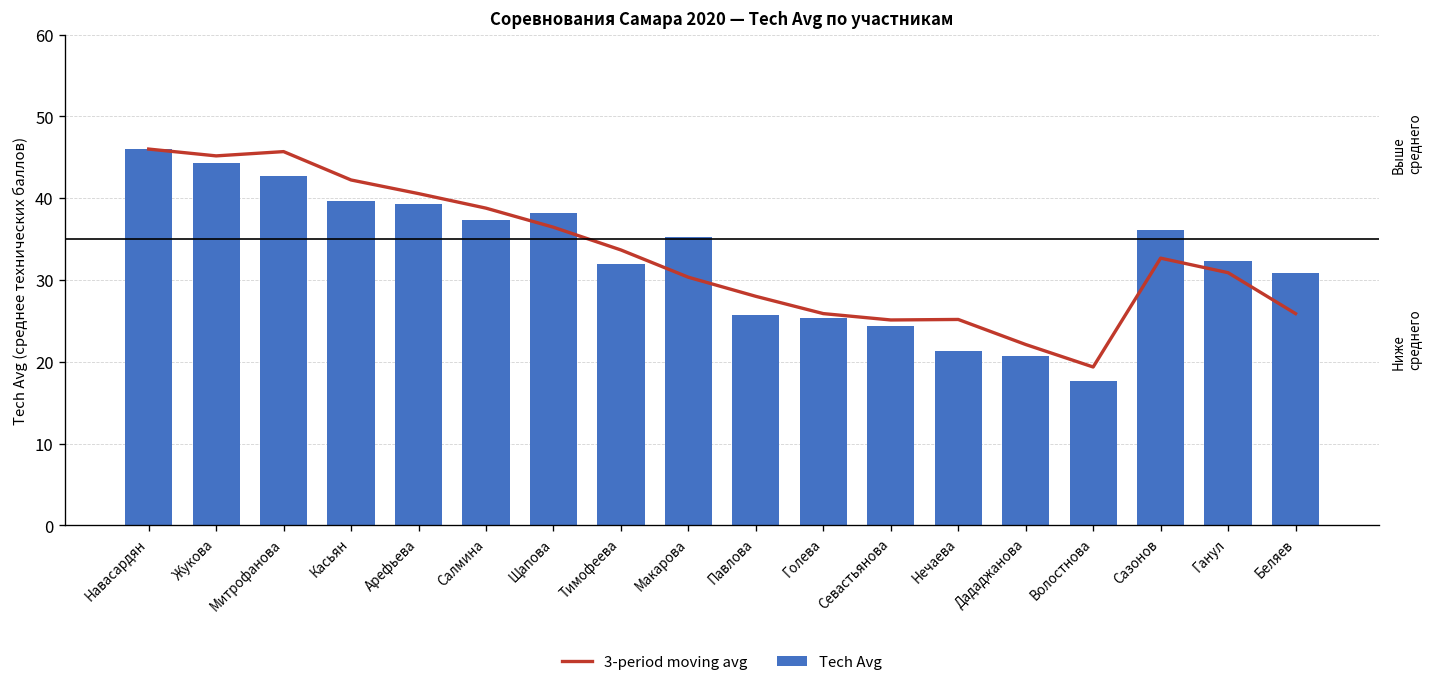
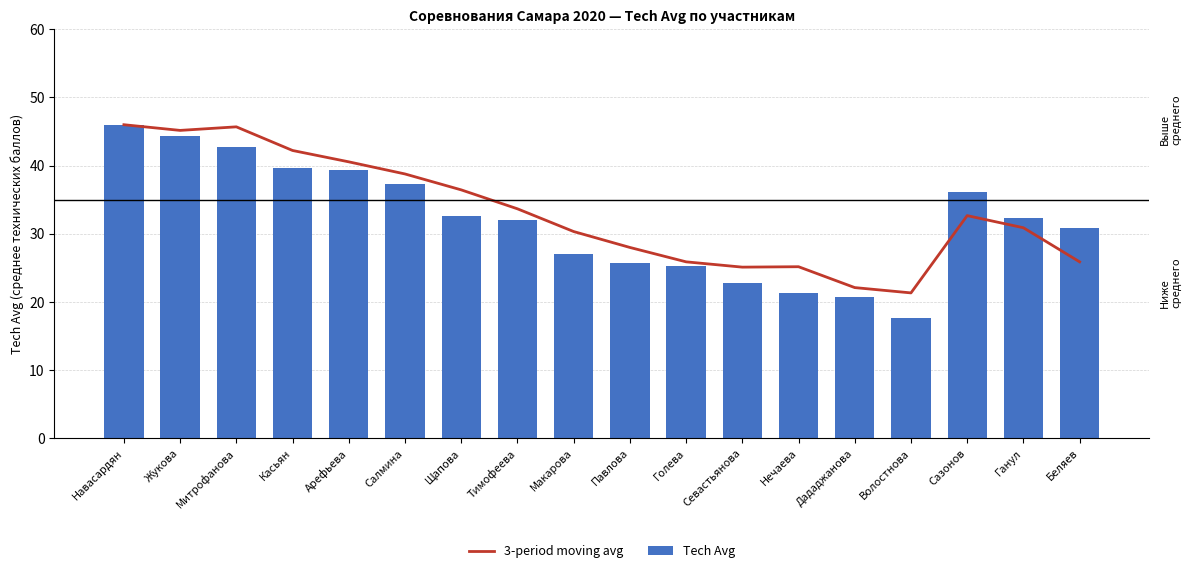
Tech Avg, Щапова: 38 -> 33
Tech Avg, Макарова: 35 -> 27
Tech Avg, Севастьянова: 24 -> 23
3-period moving avg, Волостнова: 19 -> 21
